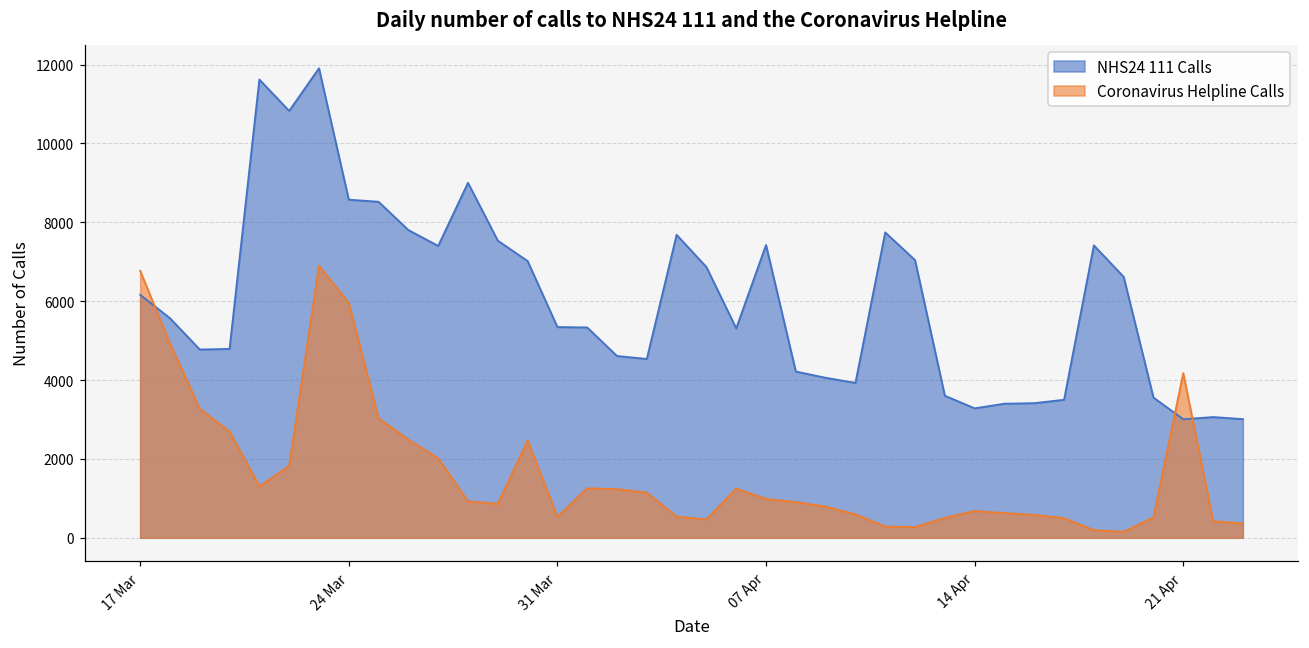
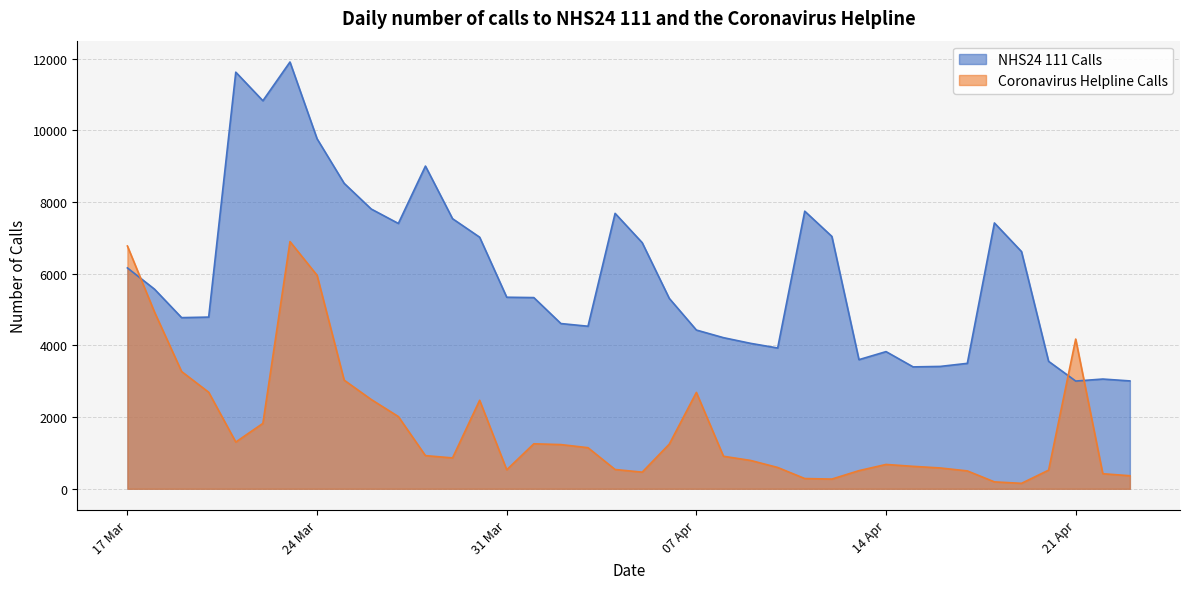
NHS24 111 Calls, 24 Mar: 8600 -> 9800
NHS24 111 Calls, 07 Apr: 7400 -> 4400
Coronavirus Helpline Calls, 07 Apr: 1000 -> 2700
NHS24 111 Calls, 14 Apr: 3300 -> 3800
